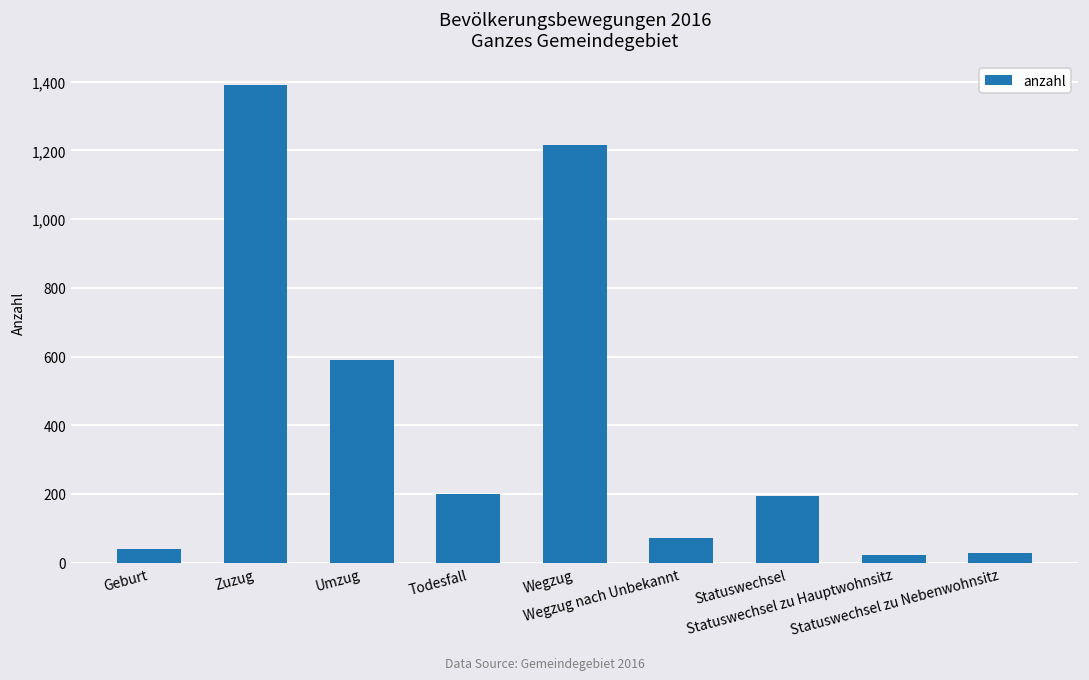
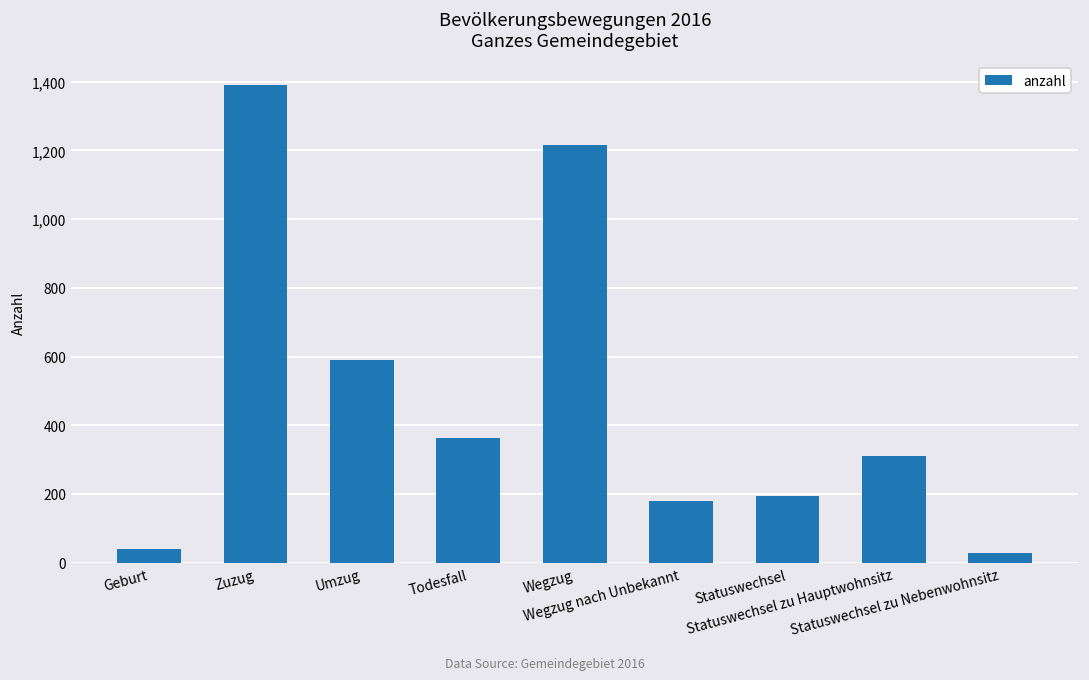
Todesfall: 200 -> 360
Wegzug nach Unbekannt: 70 -> 180
Statuswechsel zu Hauptwohnsitz: 20 -> 310
